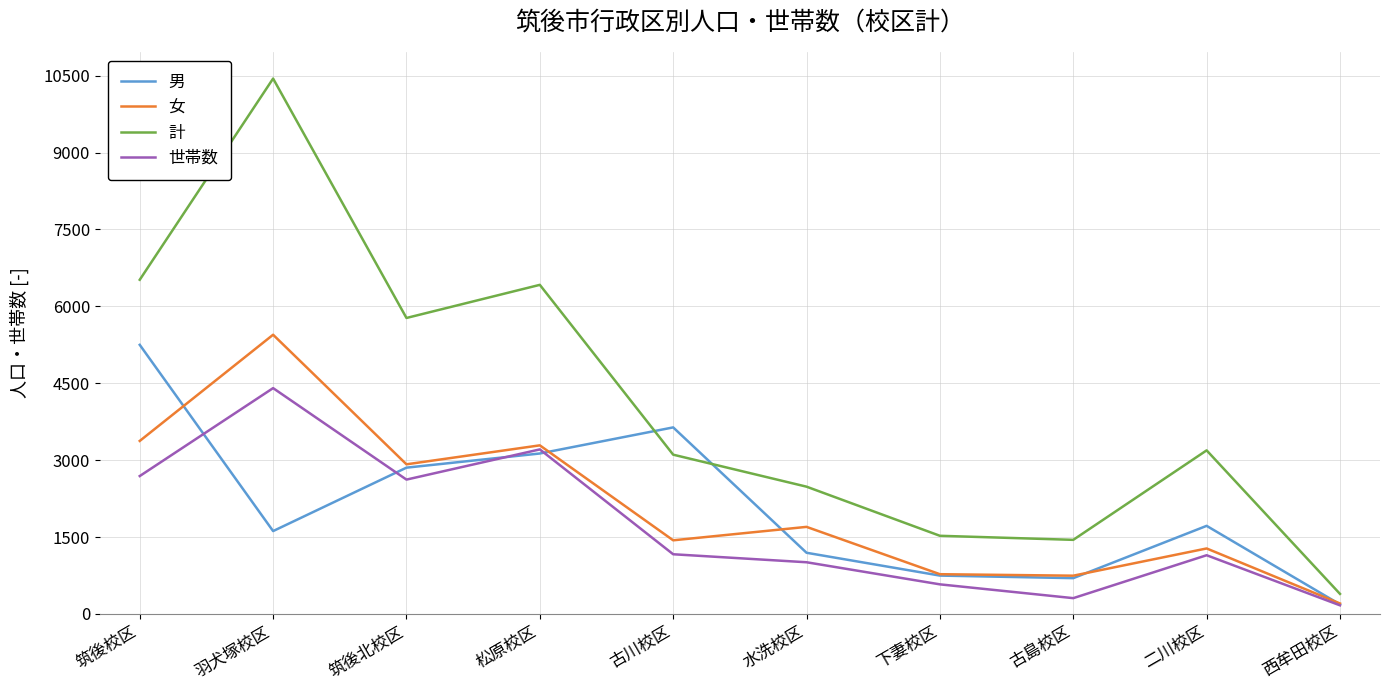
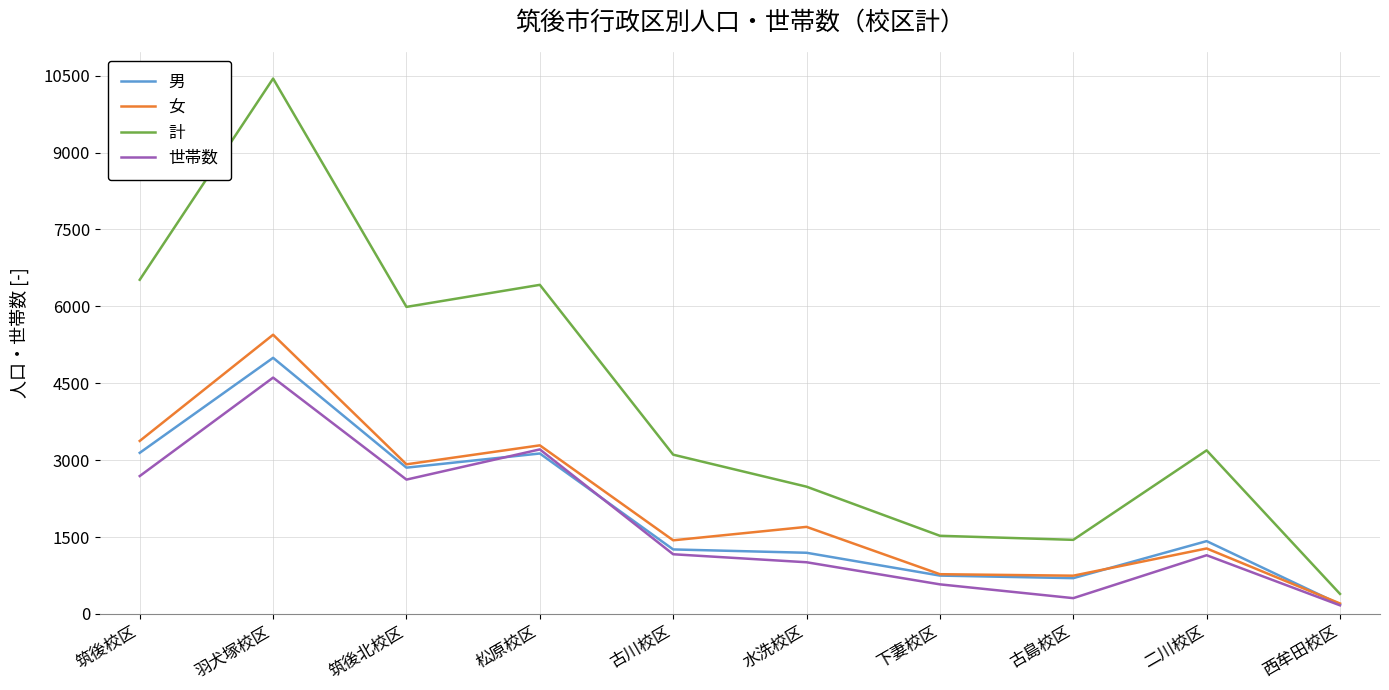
男, 筑後校区: 5200 -> 3100
男, 羽犬塚校区: 1600 -> 5000
世帯数, 羽犬塚校区: 4400 -> 4600
計, 筑後北校区: 5800 -> 6000
男, 古川校区: 3600 -> 1300
男, 二川校区: 1700 -> 1400
